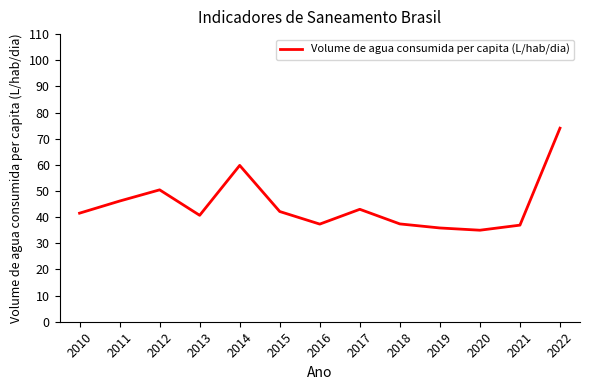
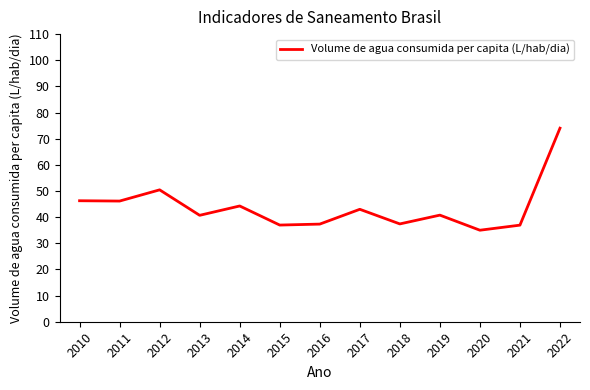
2010: 42 -> 46
2014: 60 -> 44
2015: 42 -> 37
2019: 36 -> 41
